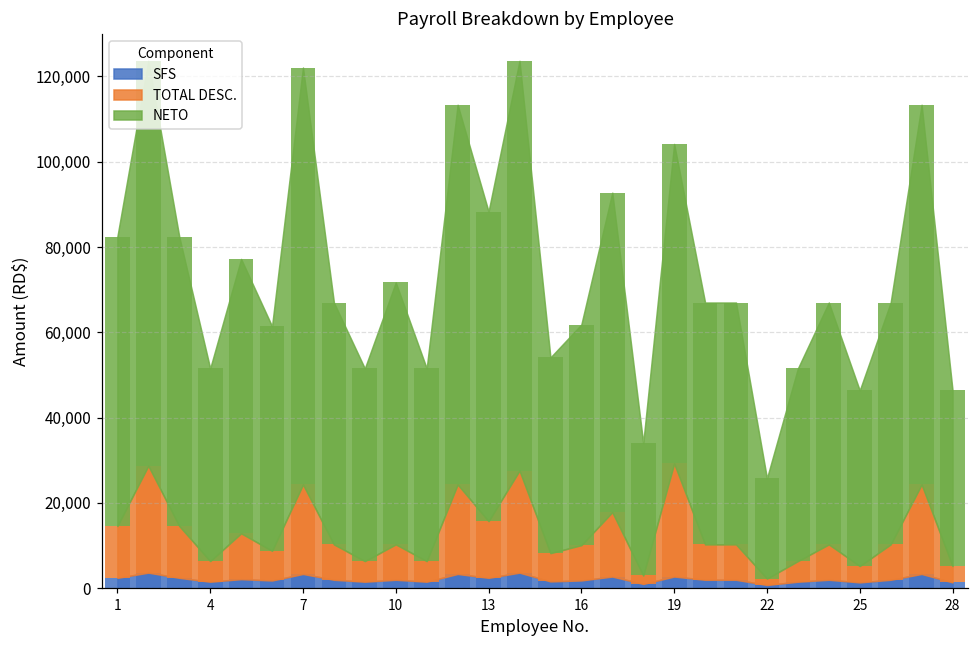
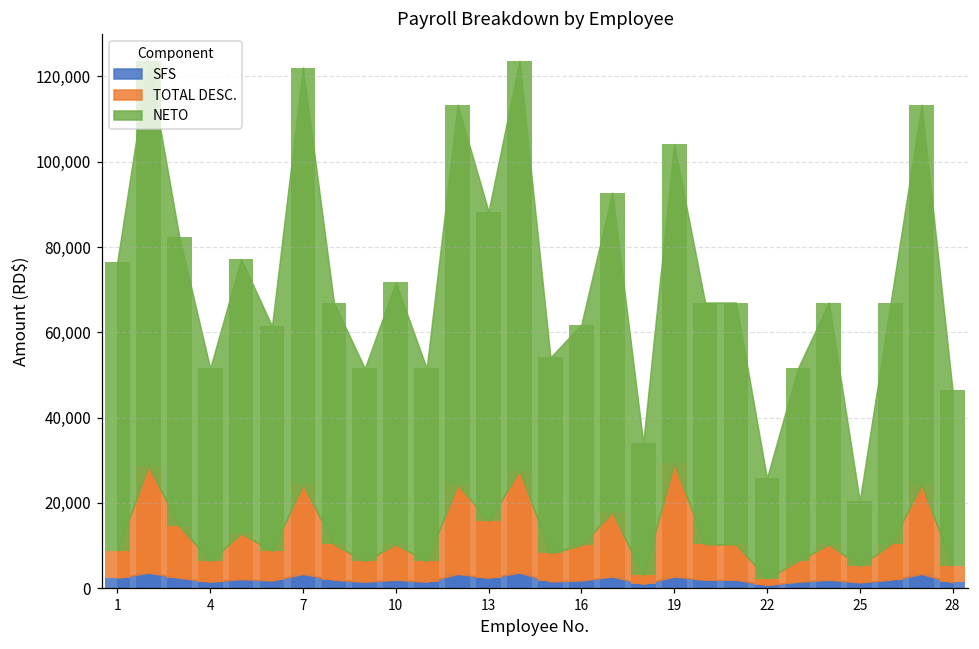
TOTAL DESC., 1: 12,000 -> 6,000
NETO, 25: 41,000 -> 15,000
